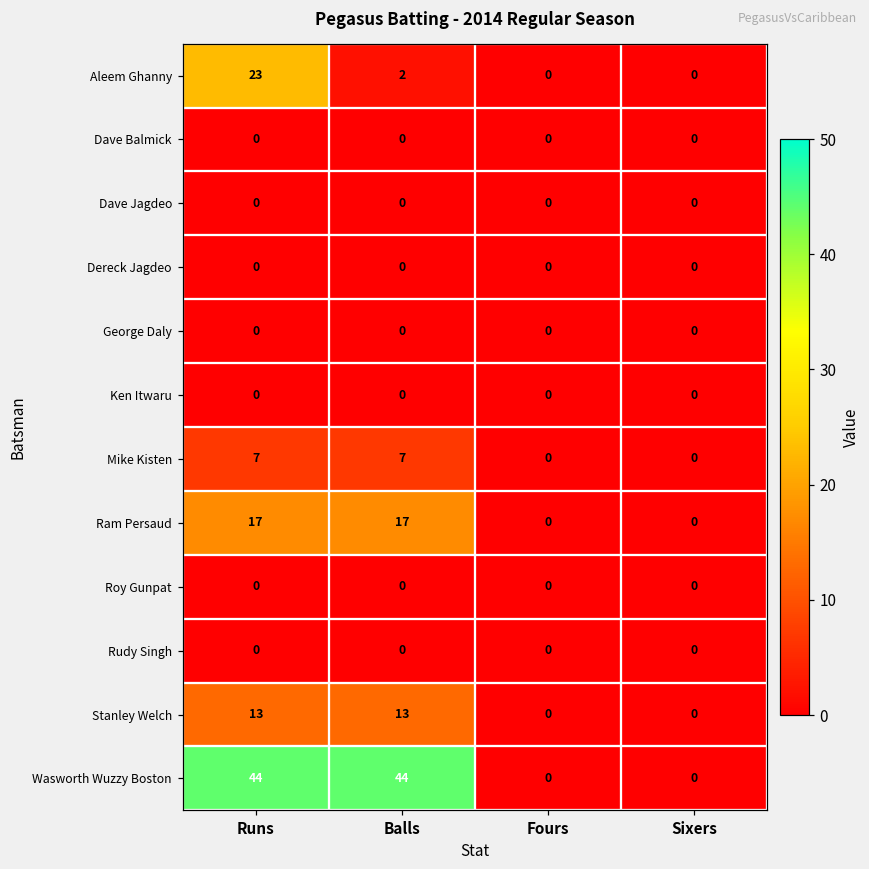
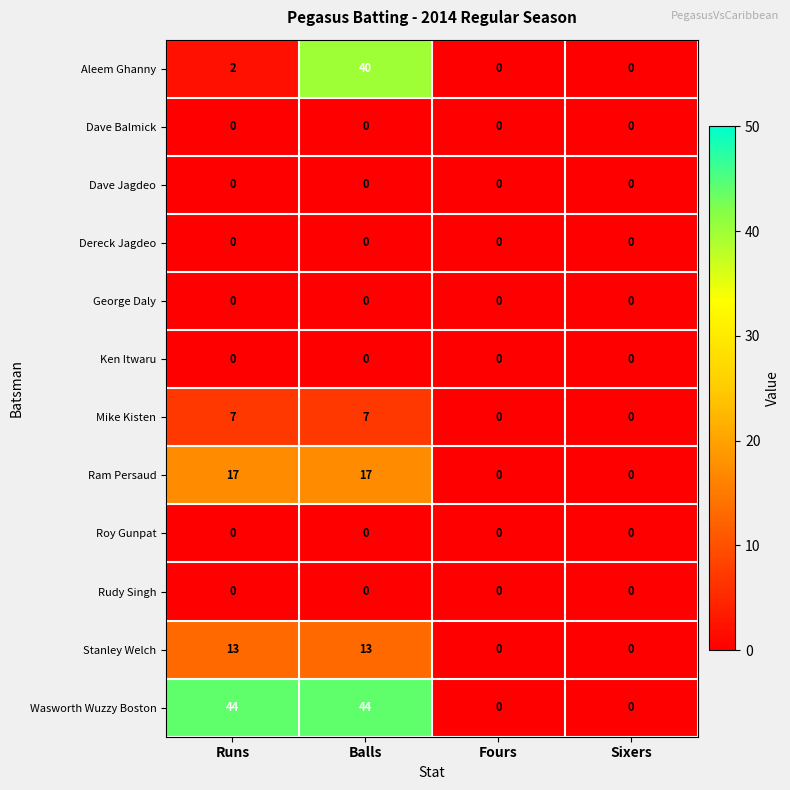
Aleem Ghanny, Runs: 23 -> 2
Aleem Ghanny, Balls: 2 -> 40
